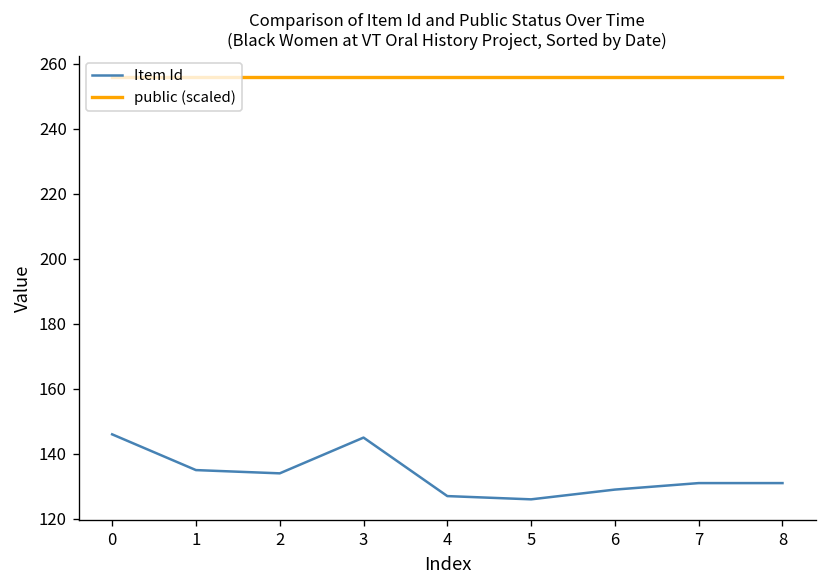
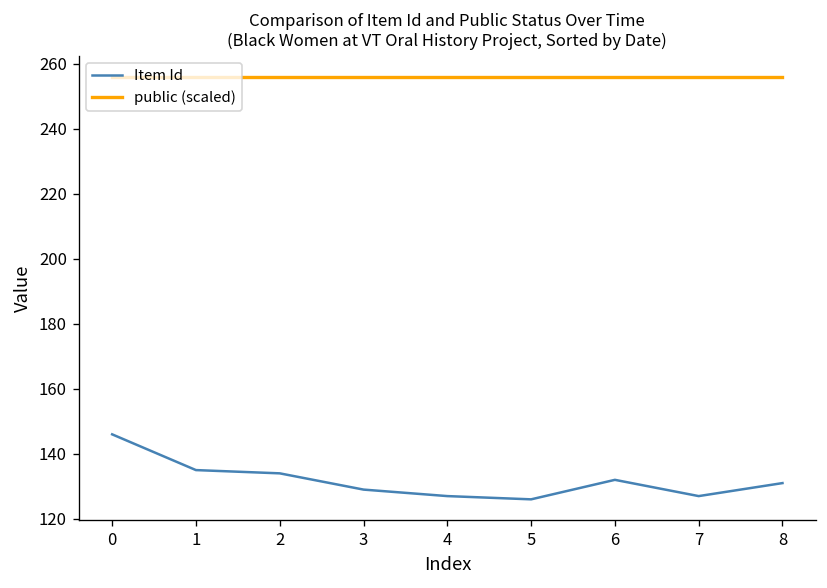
Item Id, 3: 145 -> 129
Item Id, 6: 129 -> 132
Item Id, 7: 131 -> 127
